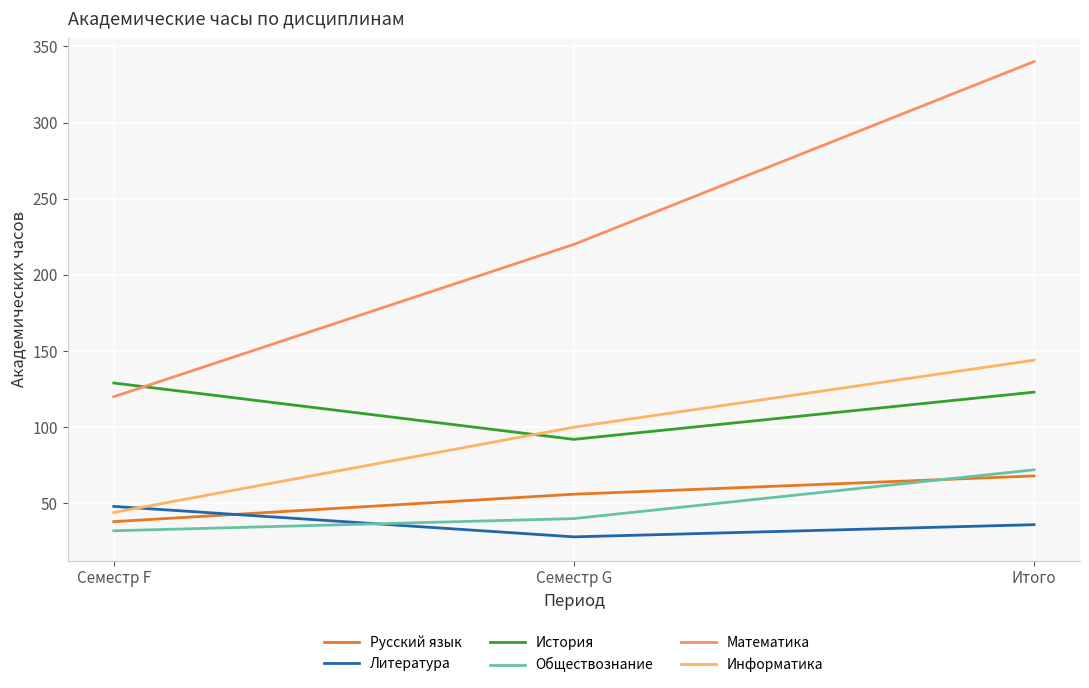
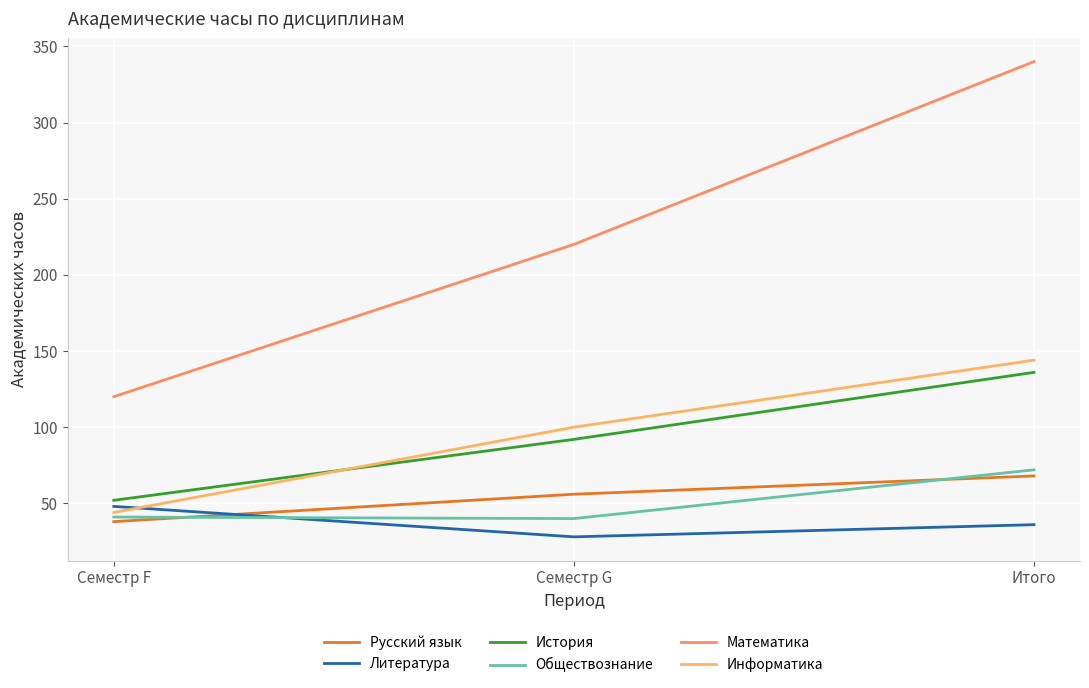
История, Семестр F: 129 -> 52
Обществознание, Семестр F: 32 -> 41
История, Итого: 123 -> 136
